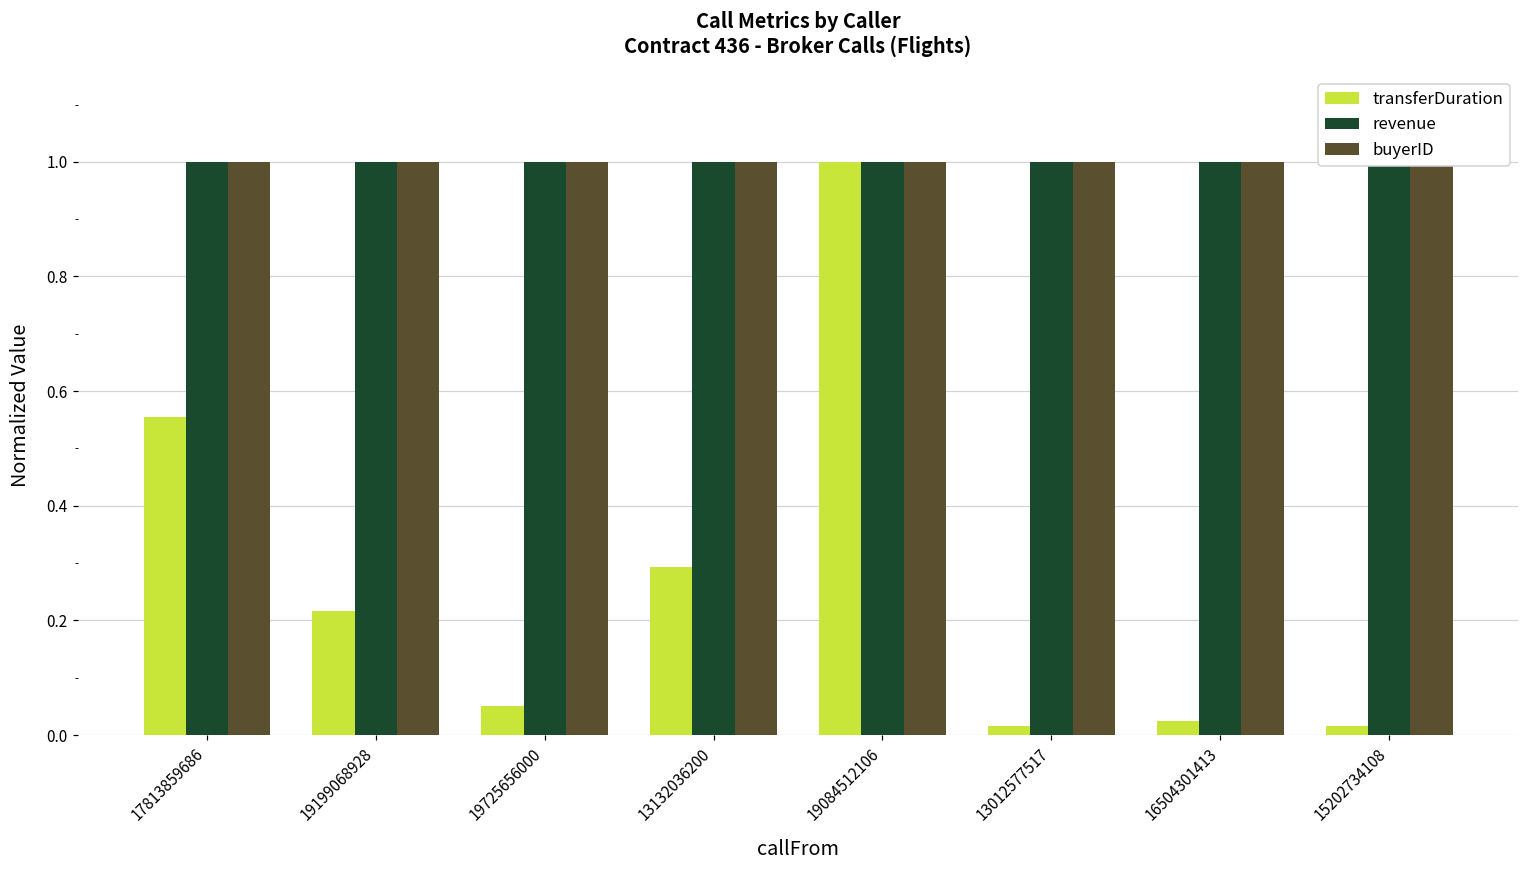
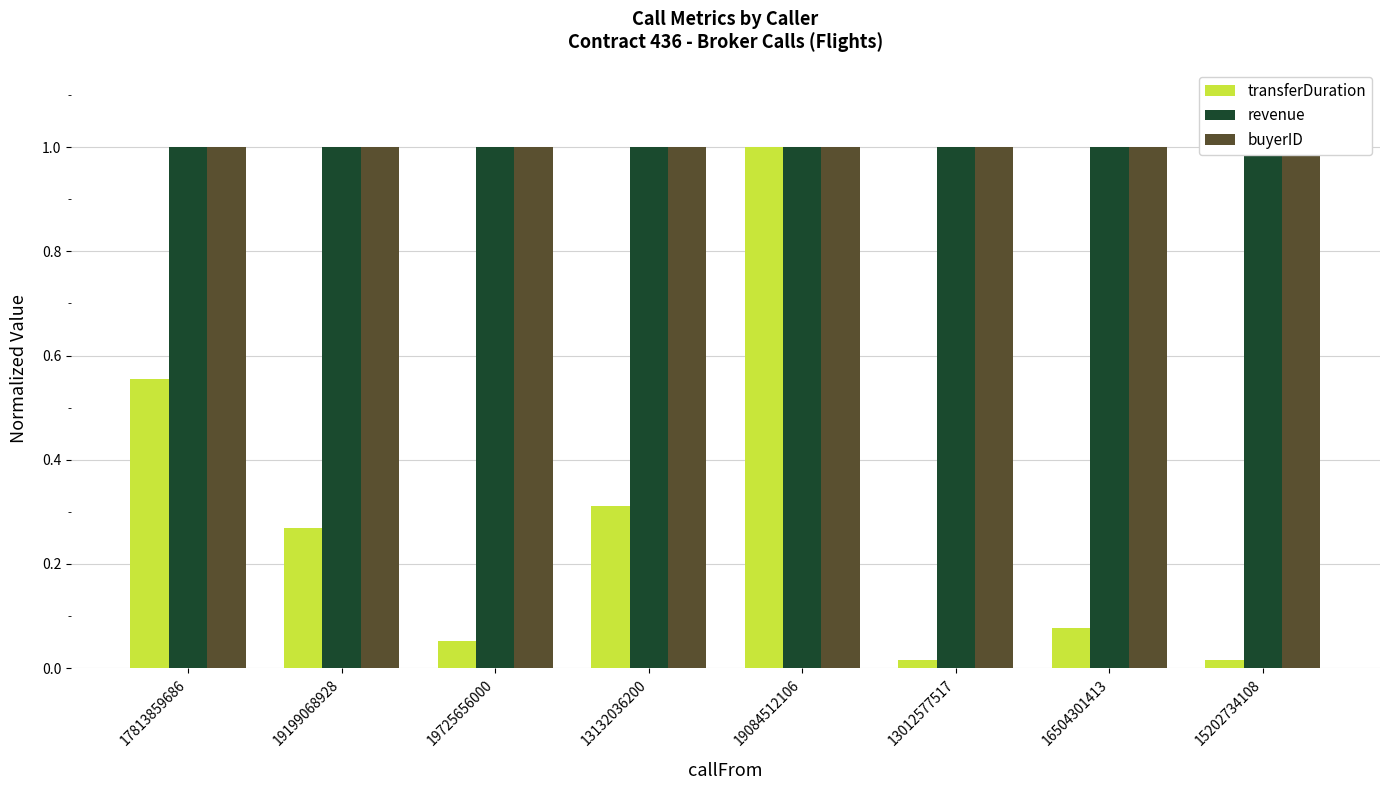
transferDuration, 19199068928: 0.22 -> 0.27
transferDuration, 13132036200: 0.29 -> 0.31
transferDuration, 16504301413: 0.02 -> 0.08
